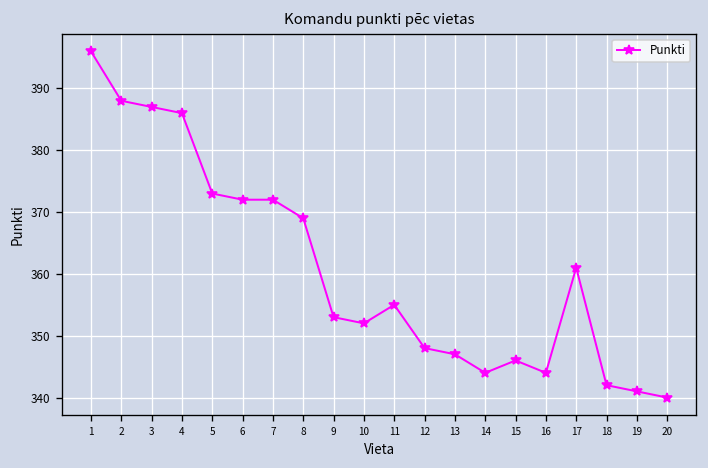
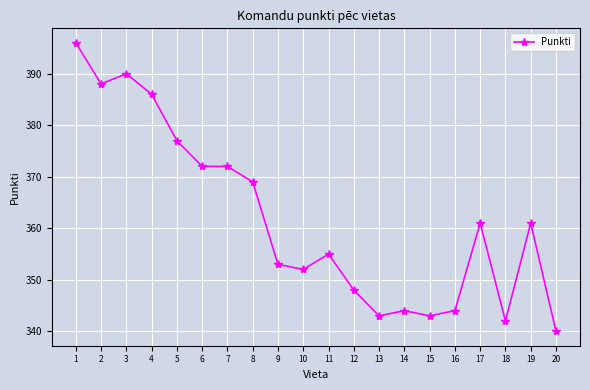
3: 387 -> 390
5: 373 -> 377
13: 347 -> 343
15: 346 -> 343
19: 341 -> 361
